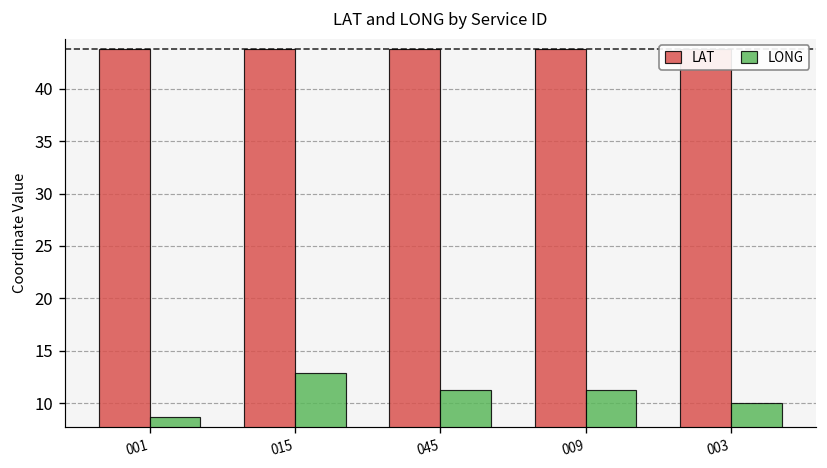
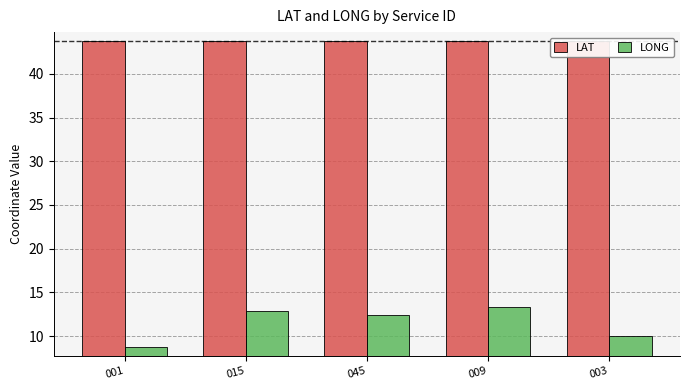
LONG, 045: 11 -> 12
LONG, 009: 11 -> 13
